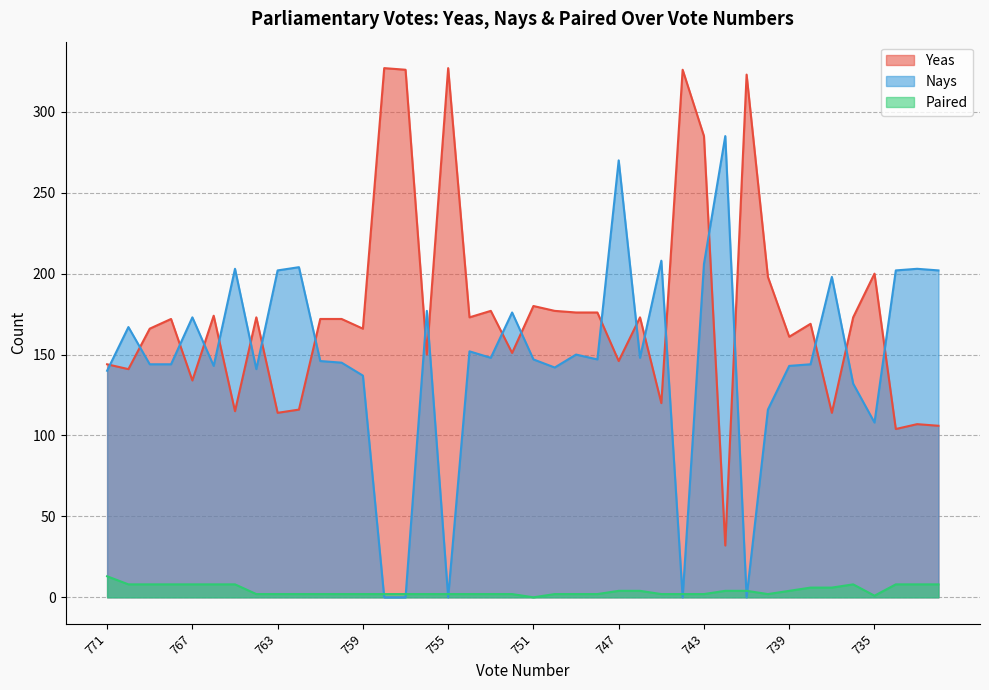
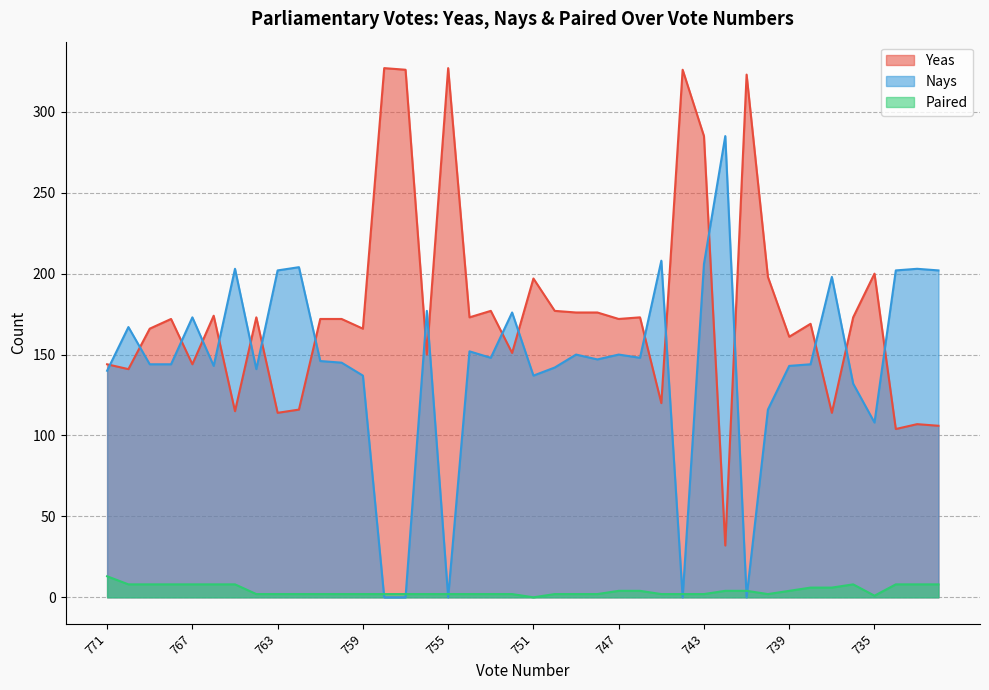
Yeas, 767: 134 -> 144
Yeas, 751: 180 -> 197
Nays, 751: 147 -> 137
Yeas, 747: 146 -> 172
Nays, 747: 270 -> 150
